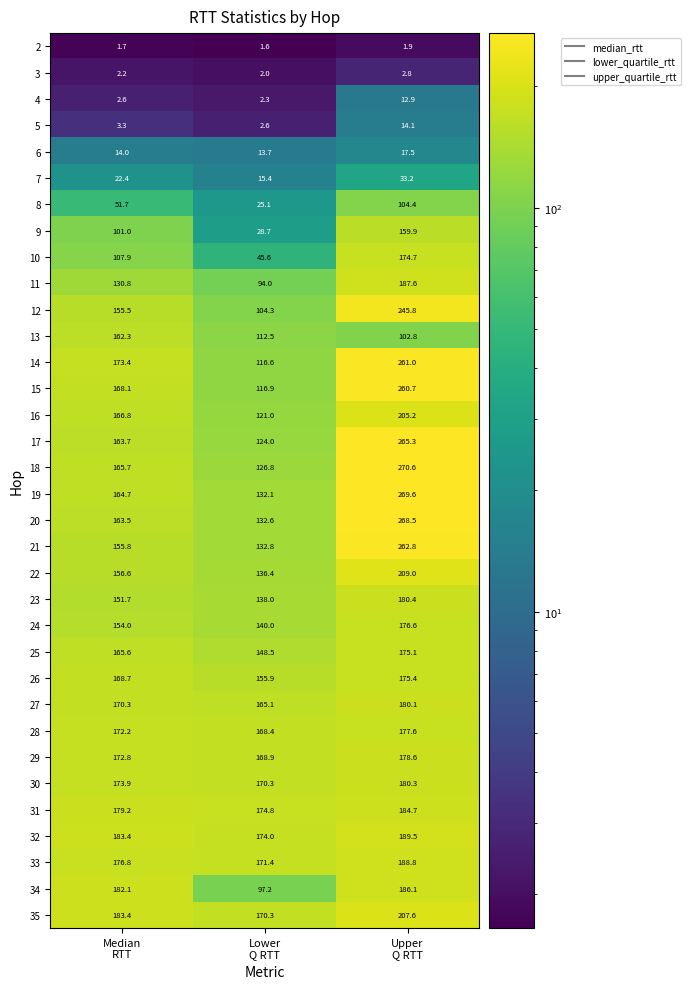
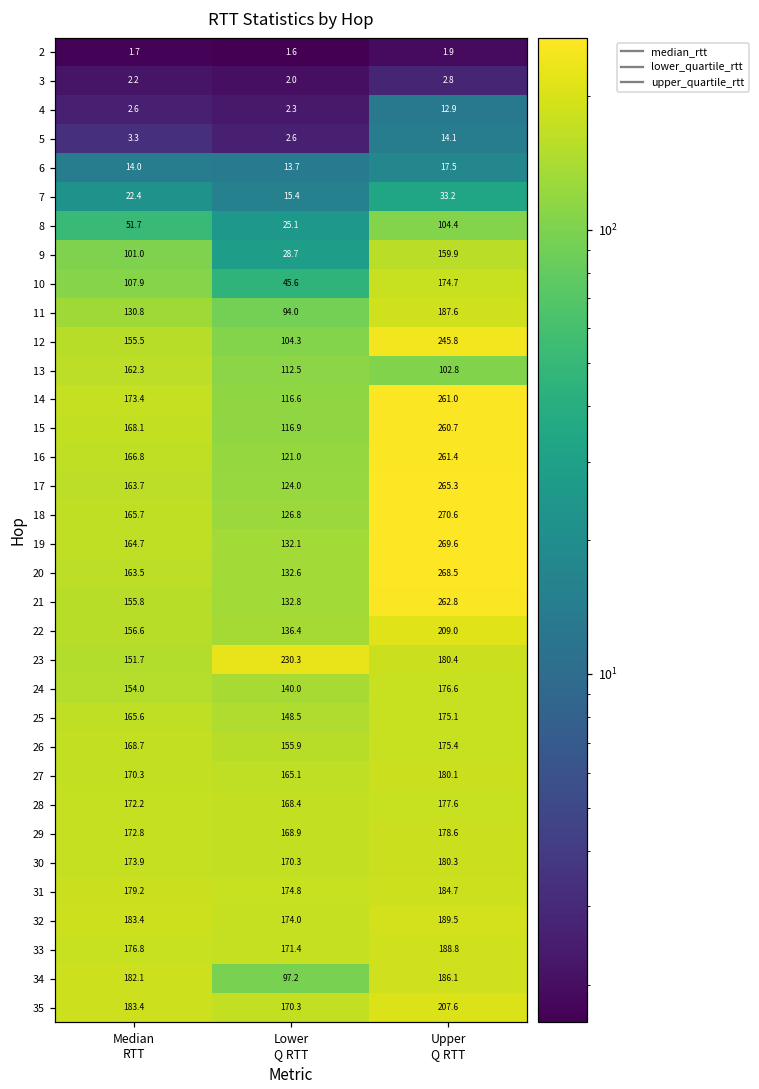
16, Upper Q RTT: 205.2 -> 261.4
23, Lower Q RTT: 138.0 -> 230.3
